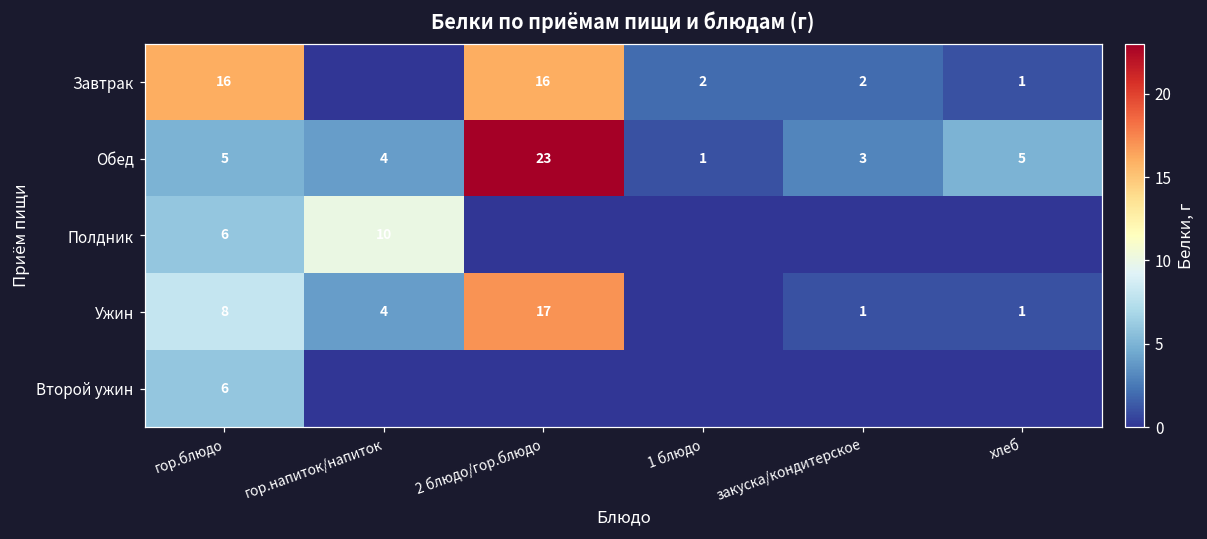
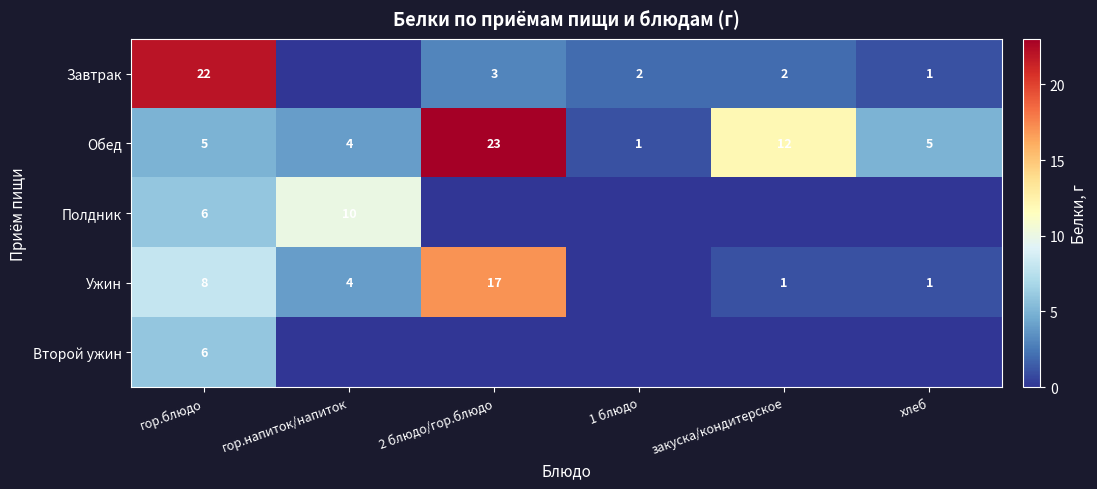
Завтрак, гор.блюдо: 16 -> 22
Завтрак, 2 блюдо/гор.блюдо: 16 -> 3
Обед, закуска/кондитерское: 3 -> 12
